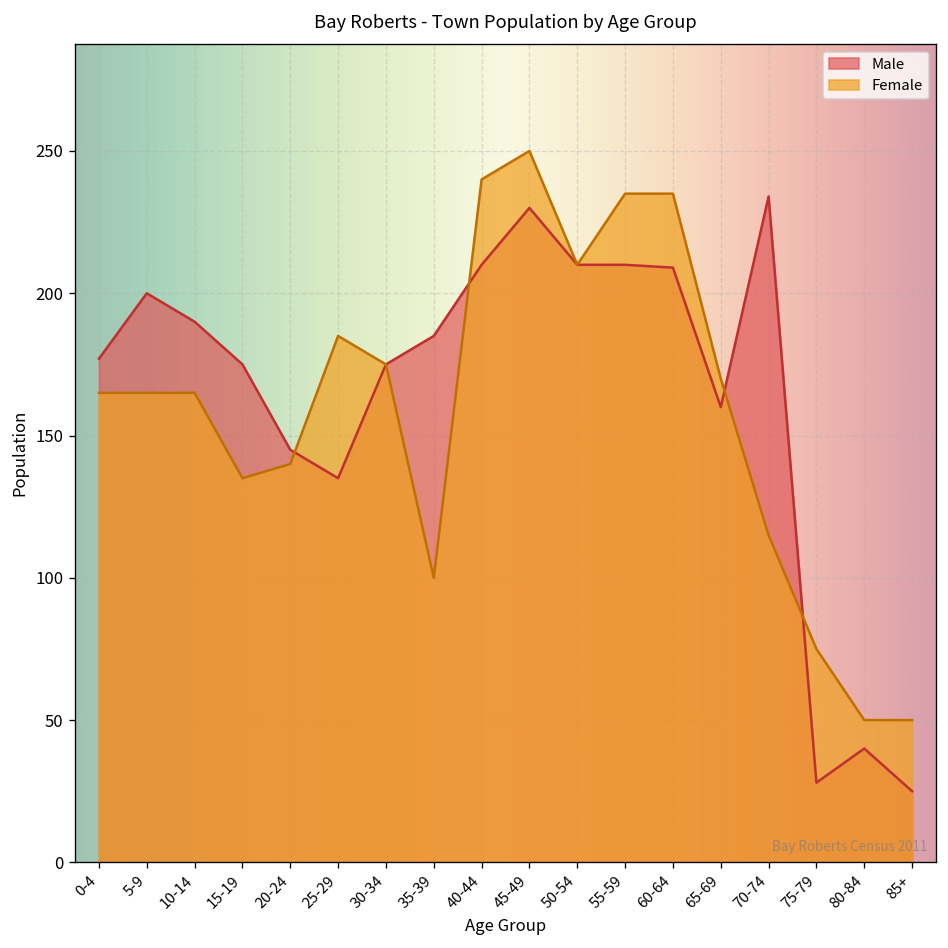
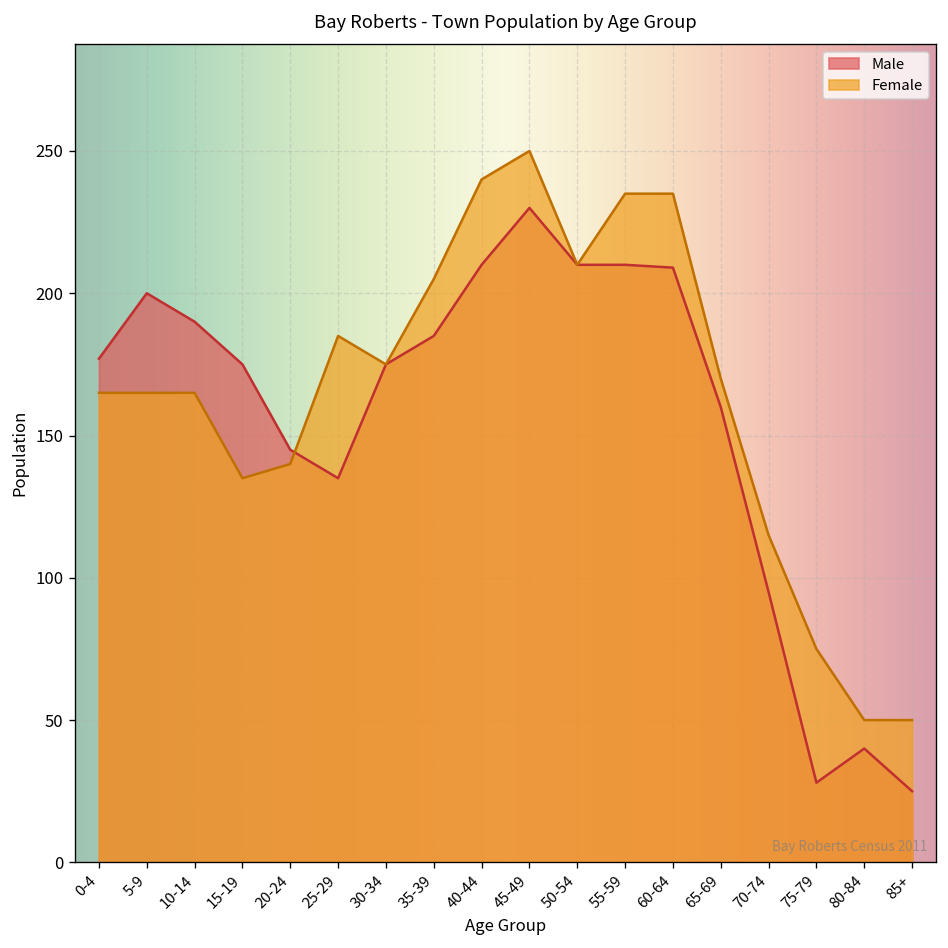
Female, 35-39: 100 -> 205
Male, 70-74: 234 -> 95
